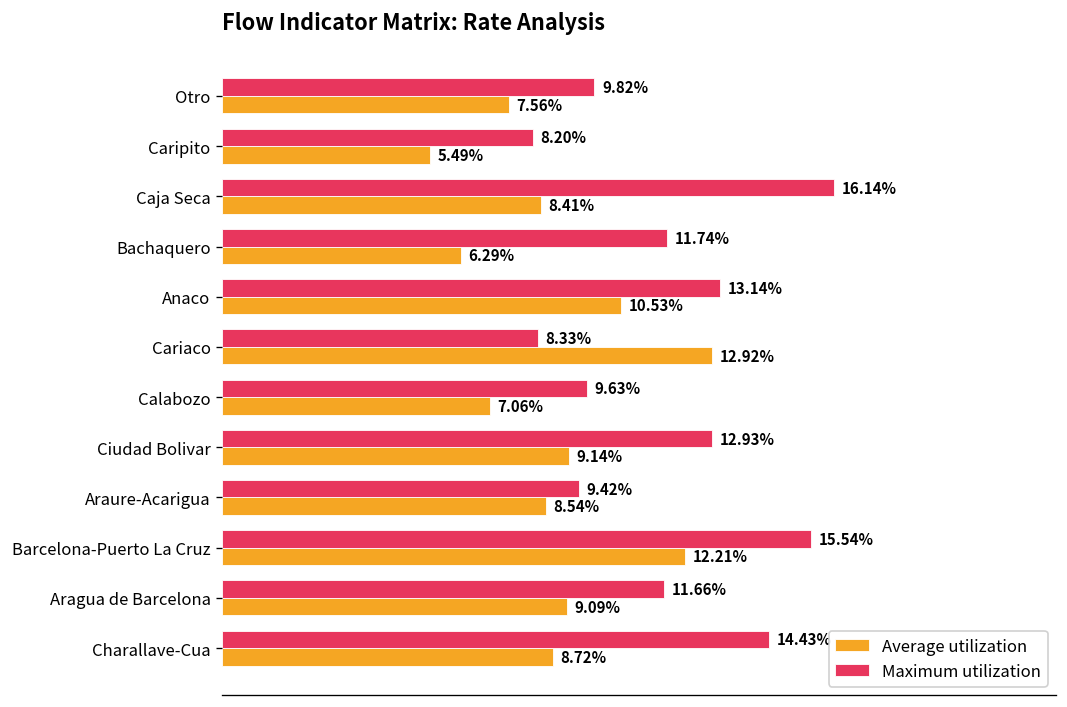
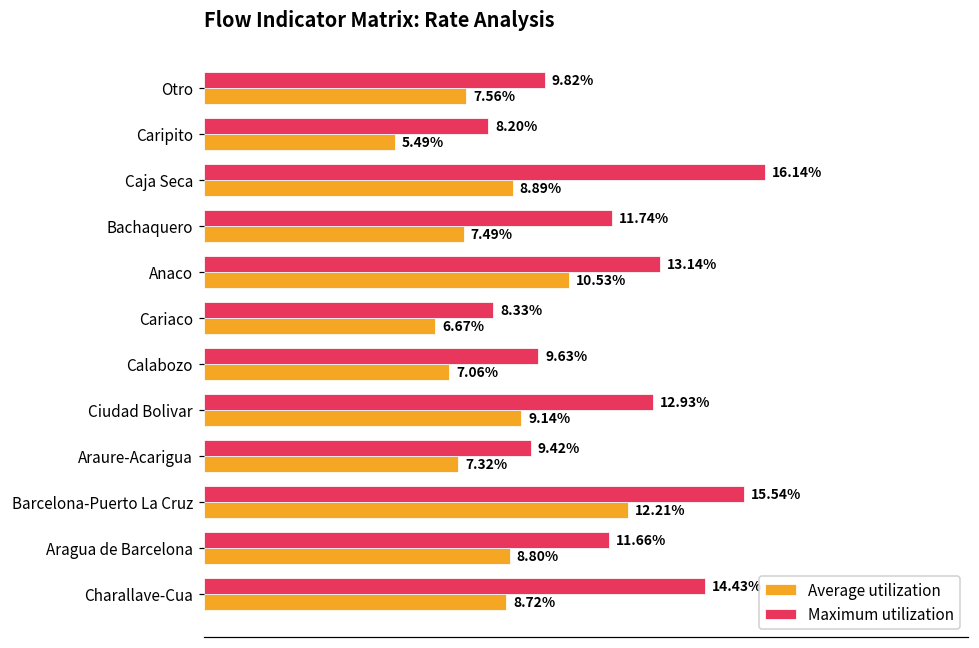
Average utilization, Caja Seca: 8.41% -> 8.89%
Average utilization, Bachaquero: 6.29% -> 7.49%
Average utilization, Cariaco: 12.92% -> 6.67%
Average utilization, Araure-Acarigua: 8.54% -> 7.32%
Average utilization, Aragua de Barcelona: 9.09% -> 8.80%
